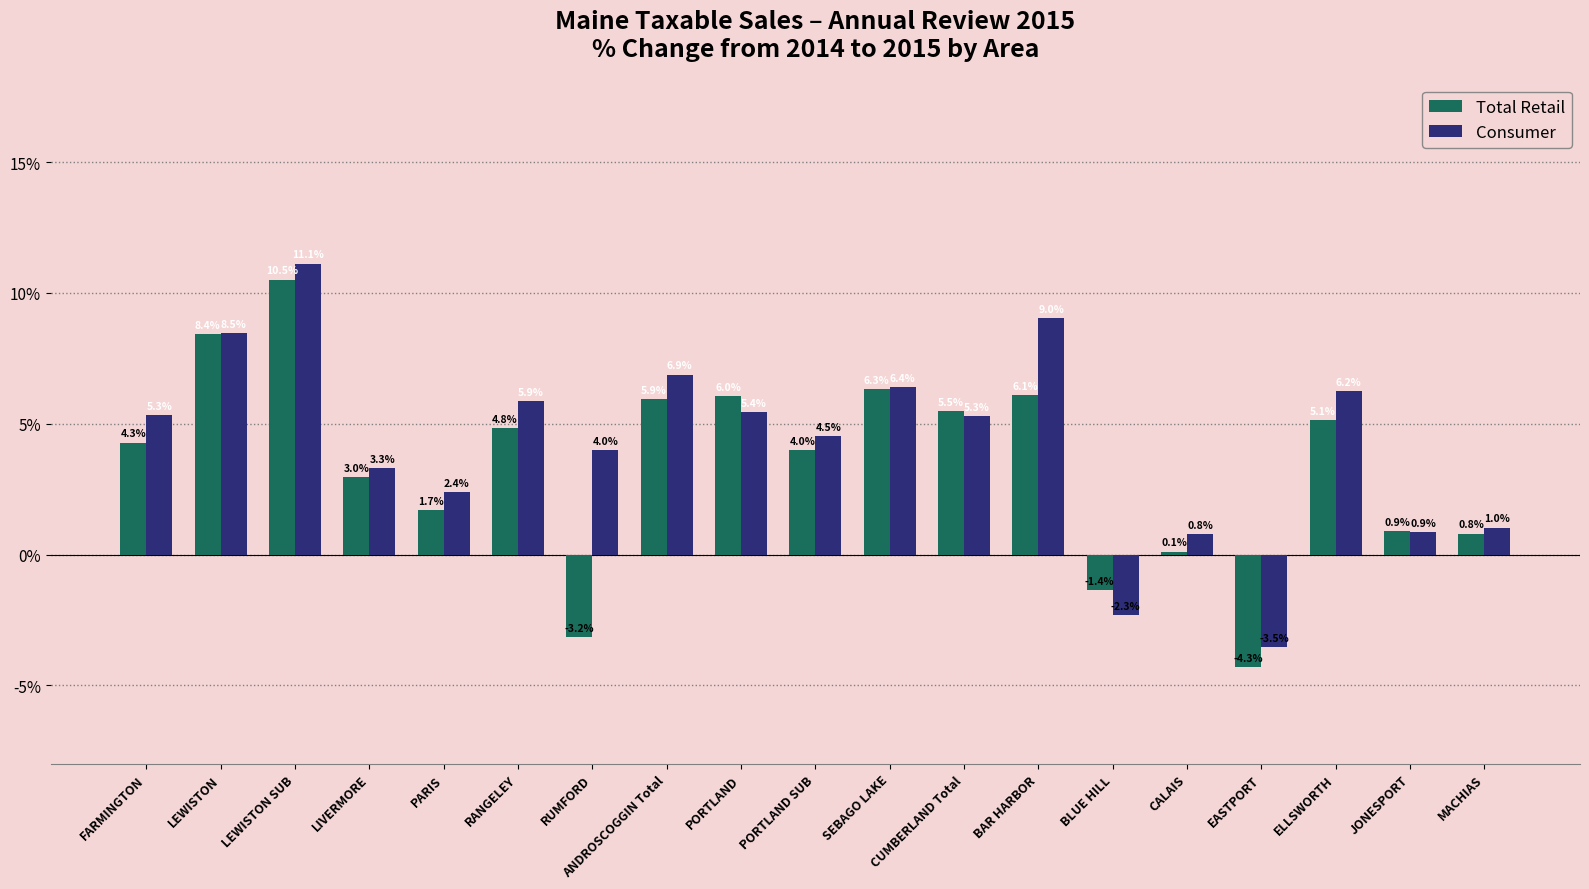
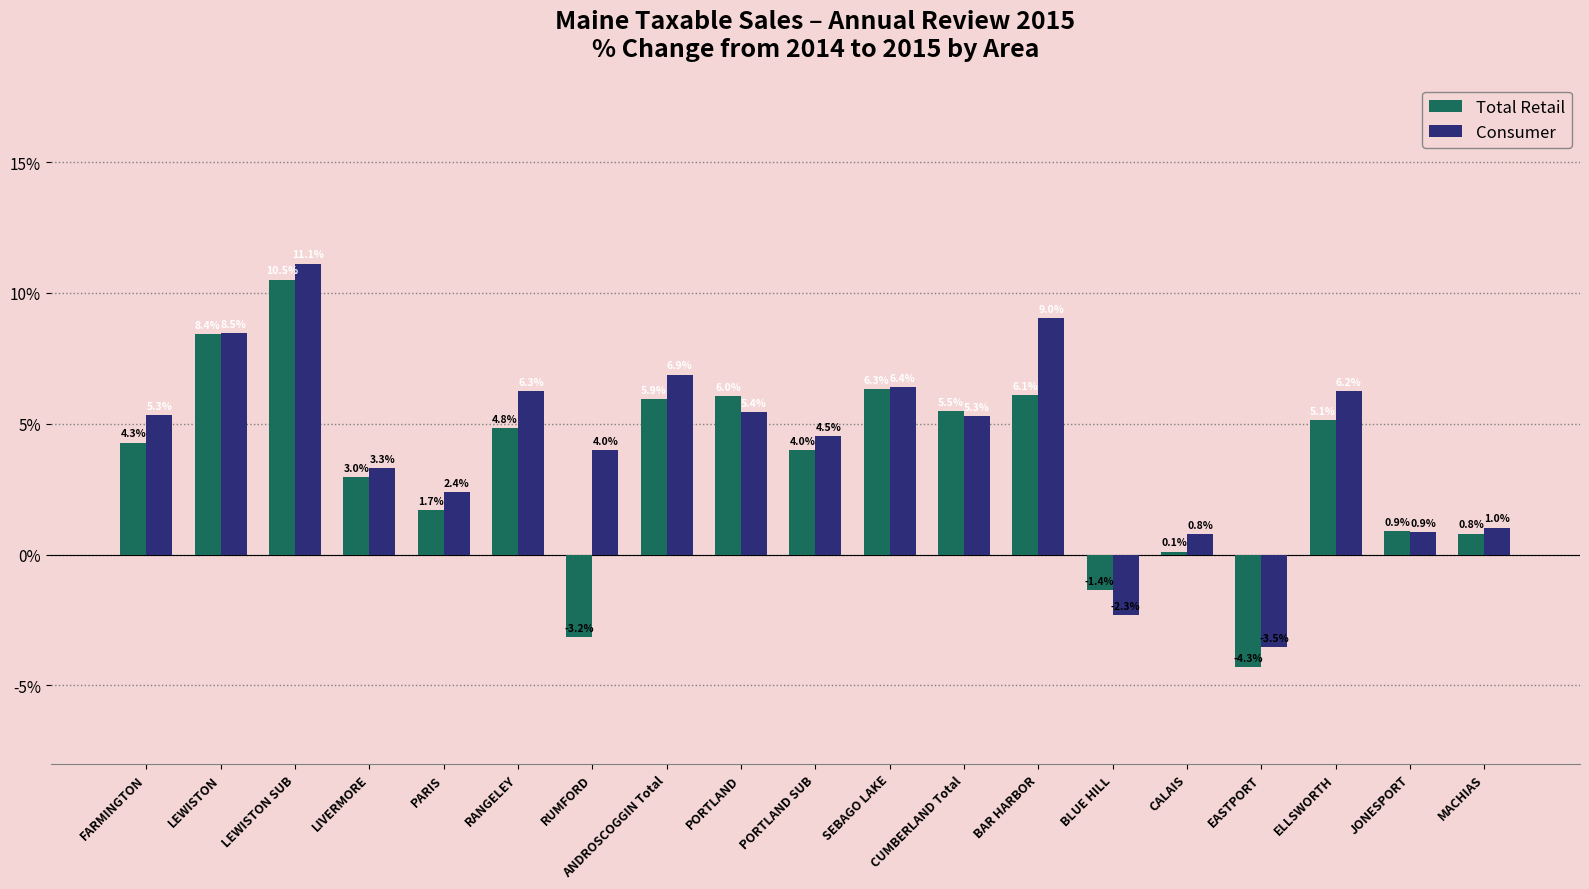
Consumer, RANGELEY: 5.9% -> 6.3%
